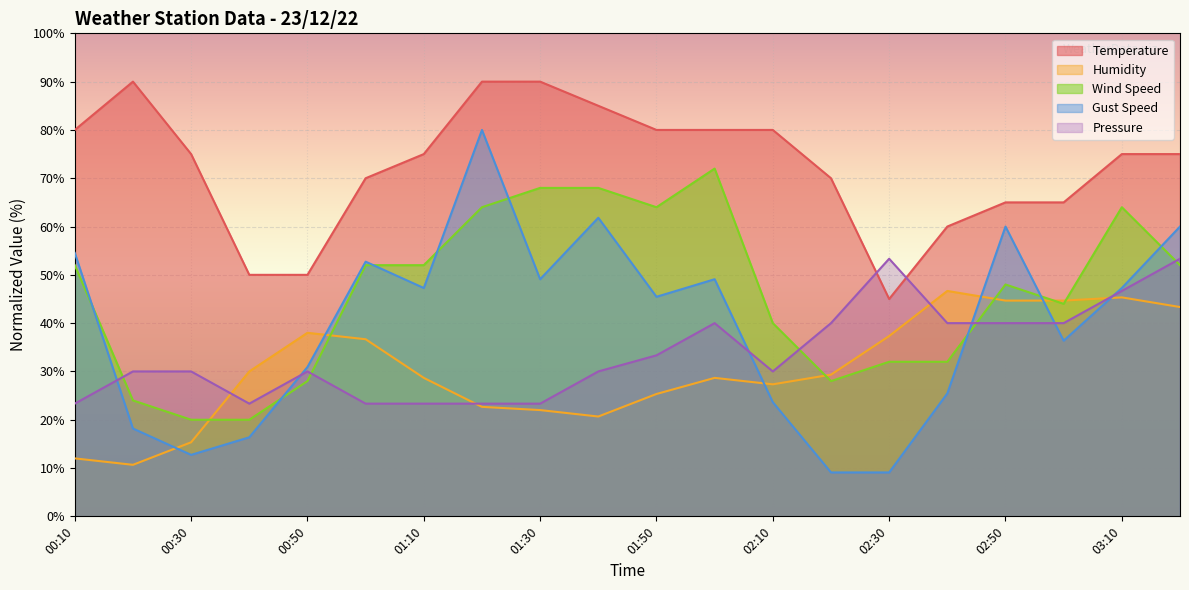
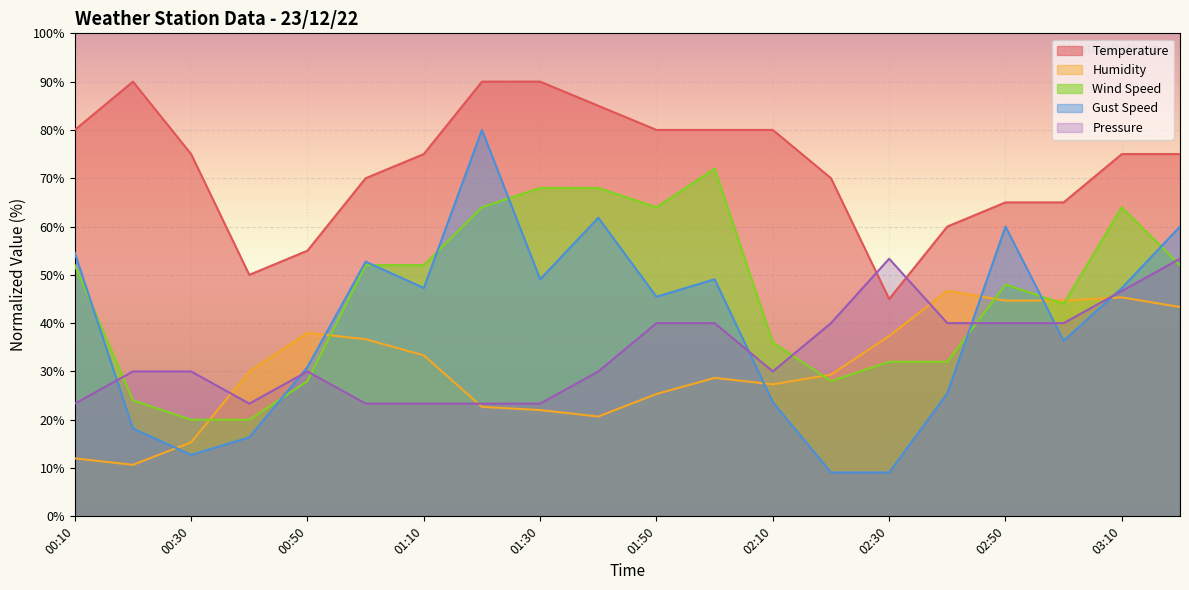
Temperature, 00:50: 50% -> 55%
Humidity, 01:10: 29% -> 33%
Pressure, 01:50: 33% -> 40%
Wind Speed, 02:10: 40% -> 36%
